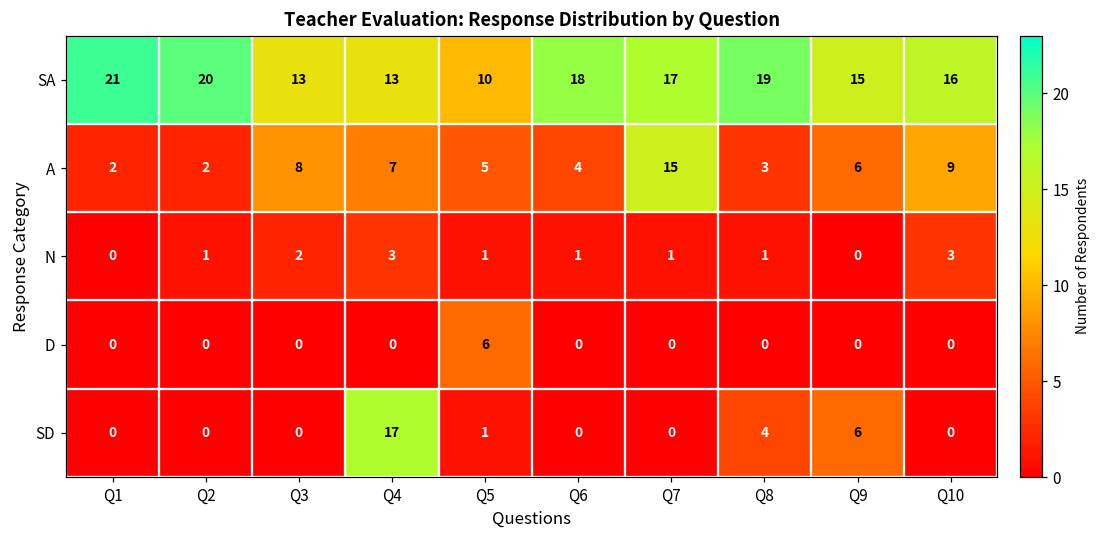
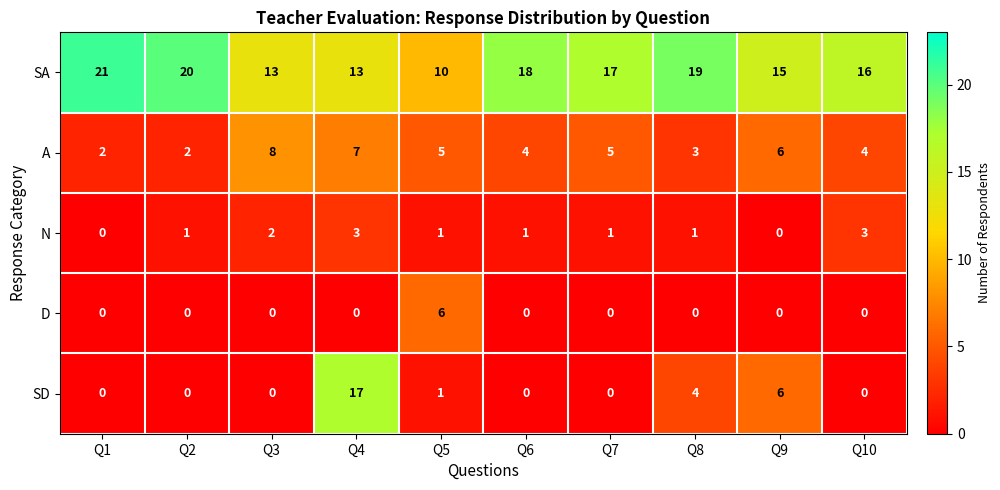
A, Q7: 15 -> 5
A, Q10: 9 -> 4
